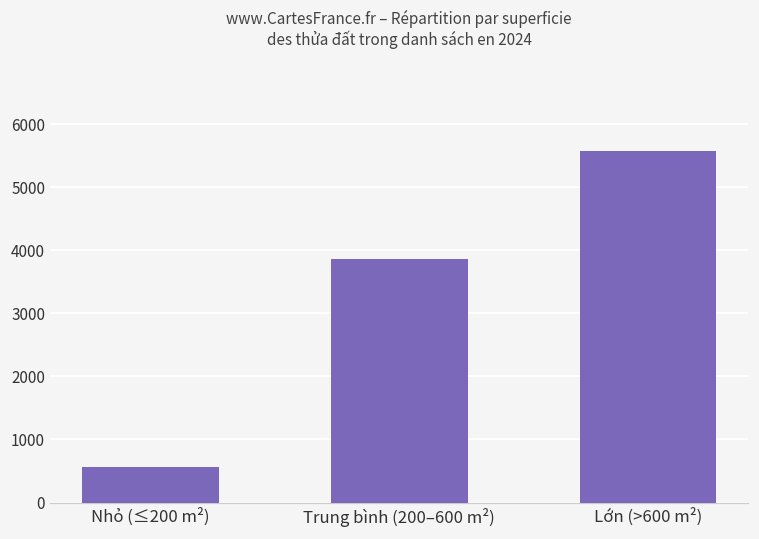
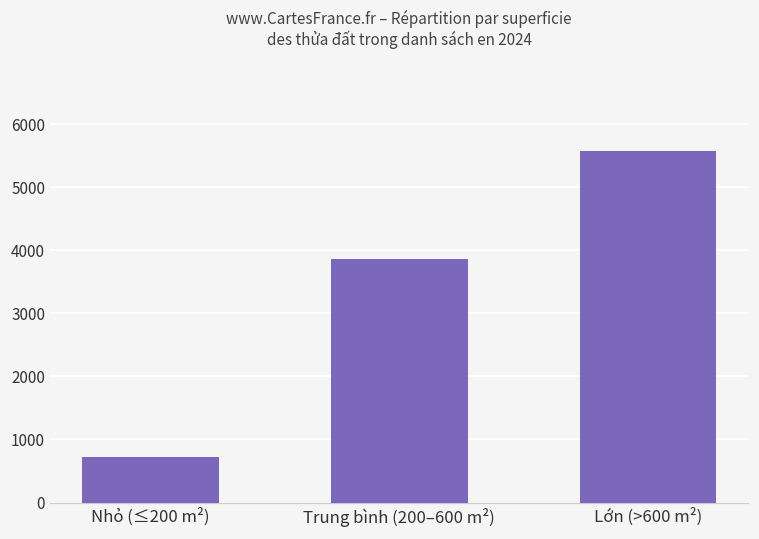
Nhỏ (≤200 m²): 600 -> 700
